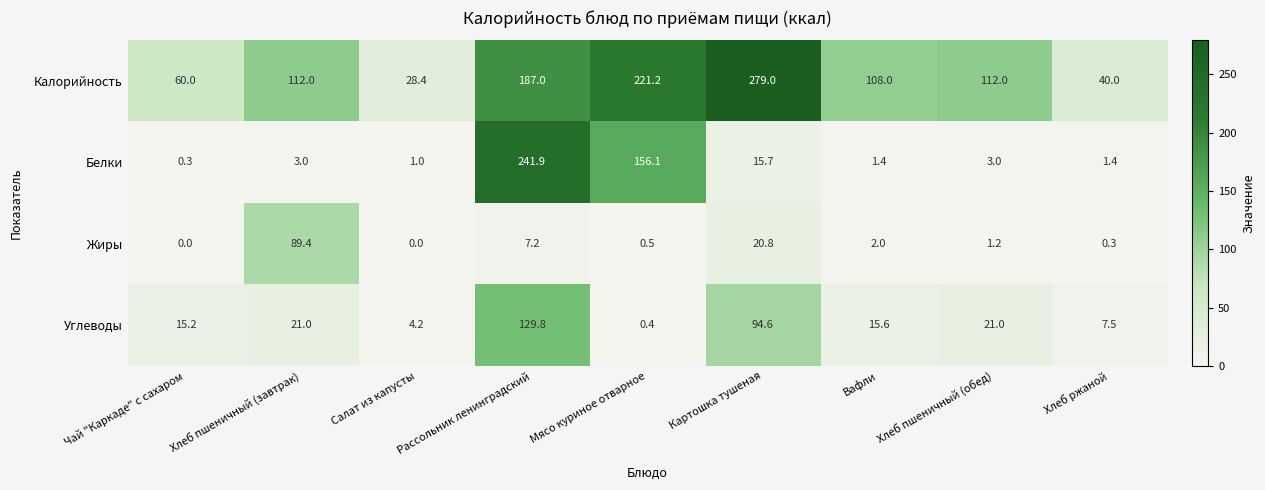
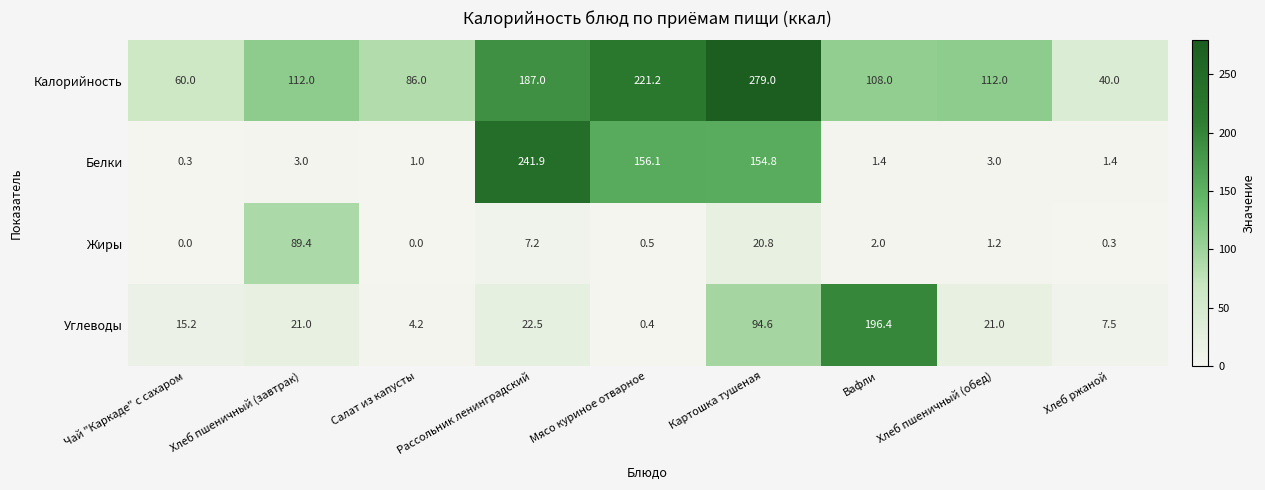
Калорийность, Салат из капусты: 28.4 -> 86.0
Белки, Картошка тушеная: 15.7 -> 154.8
Углеводы, Рассольник ленинградский: 129.8 -> 22.5
Углеводы, Вафли: 15.6 -> 196.4
